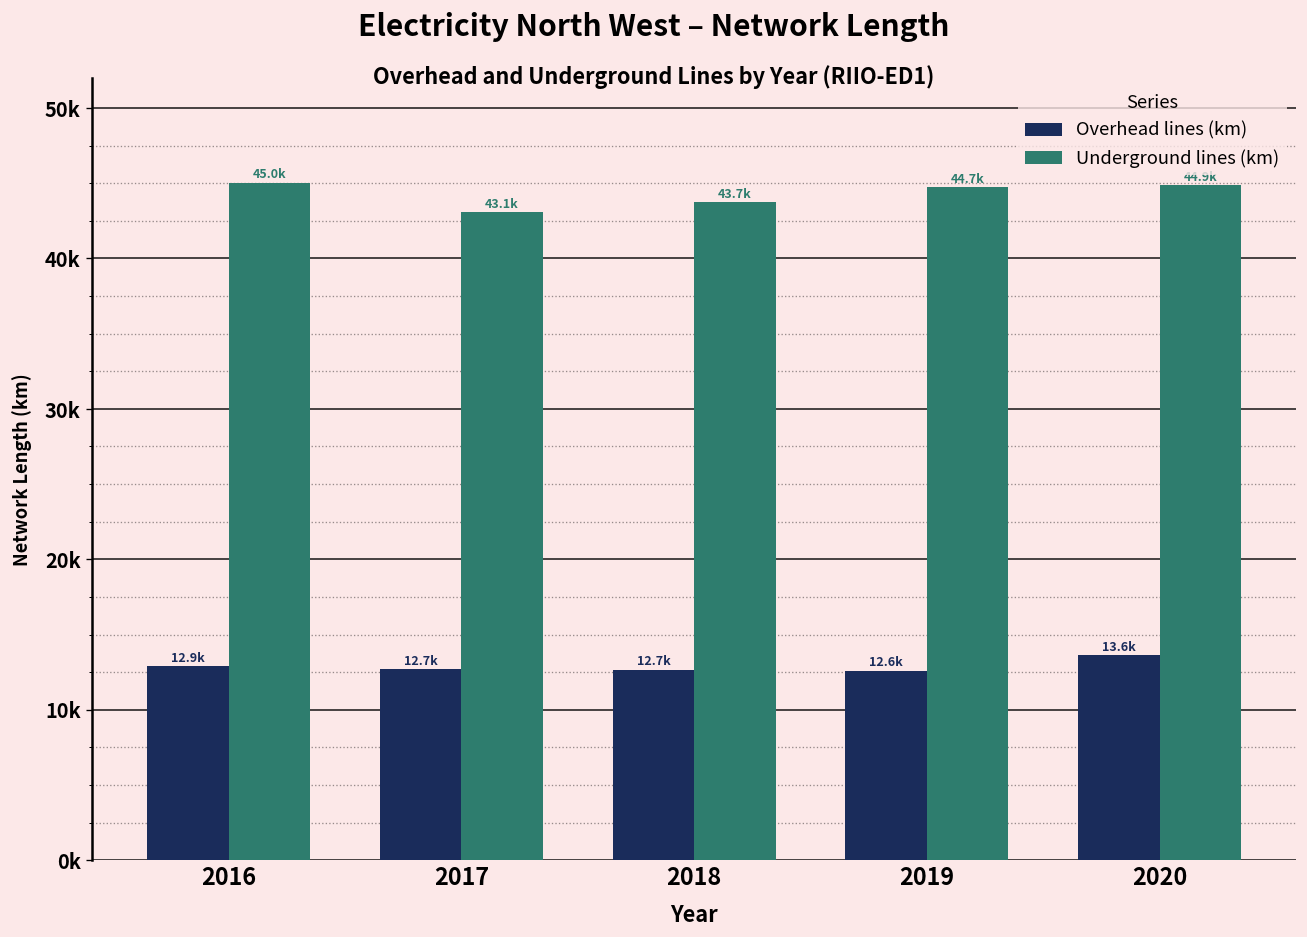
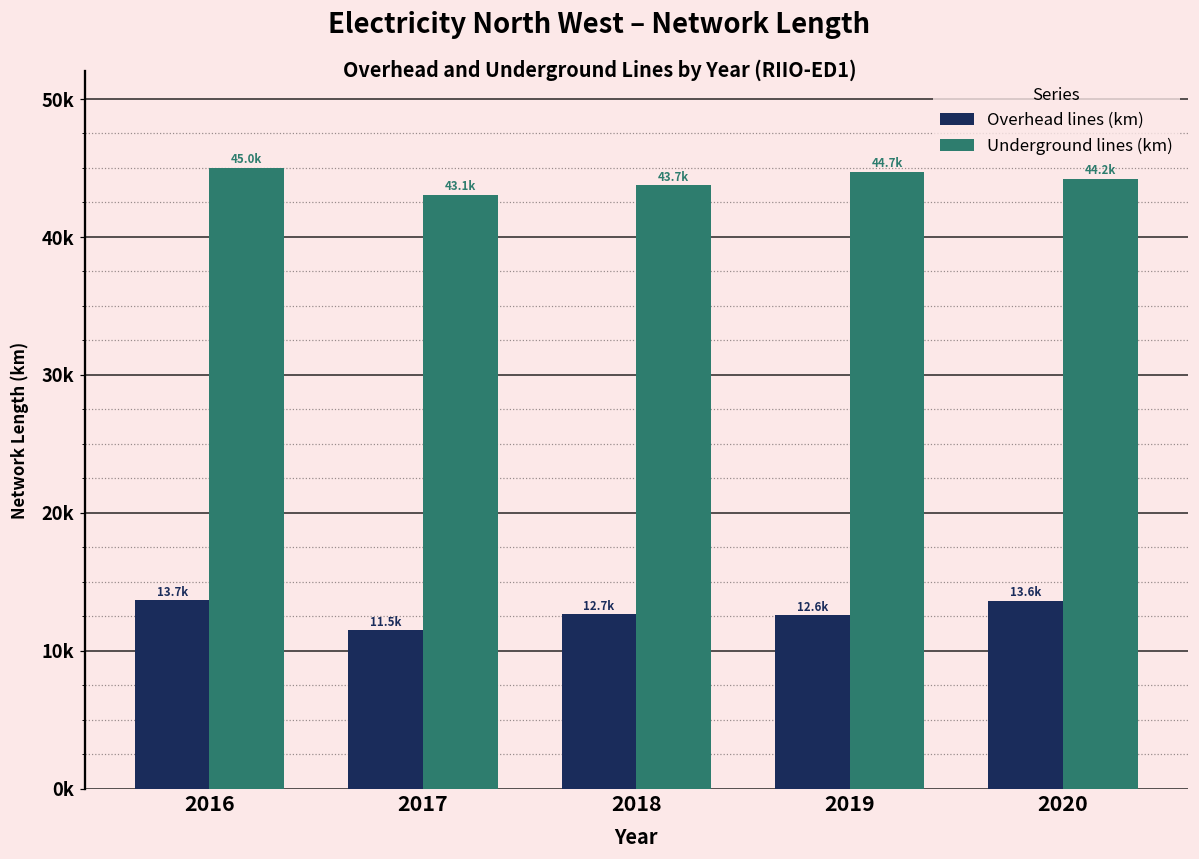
Overhead lines (km), 2016: 12.9k -> 13.7k
Overhead lines (km), 2017: 12.7k -> 11.5k
Underground lines (km), 2020: 44900 -> 44200
